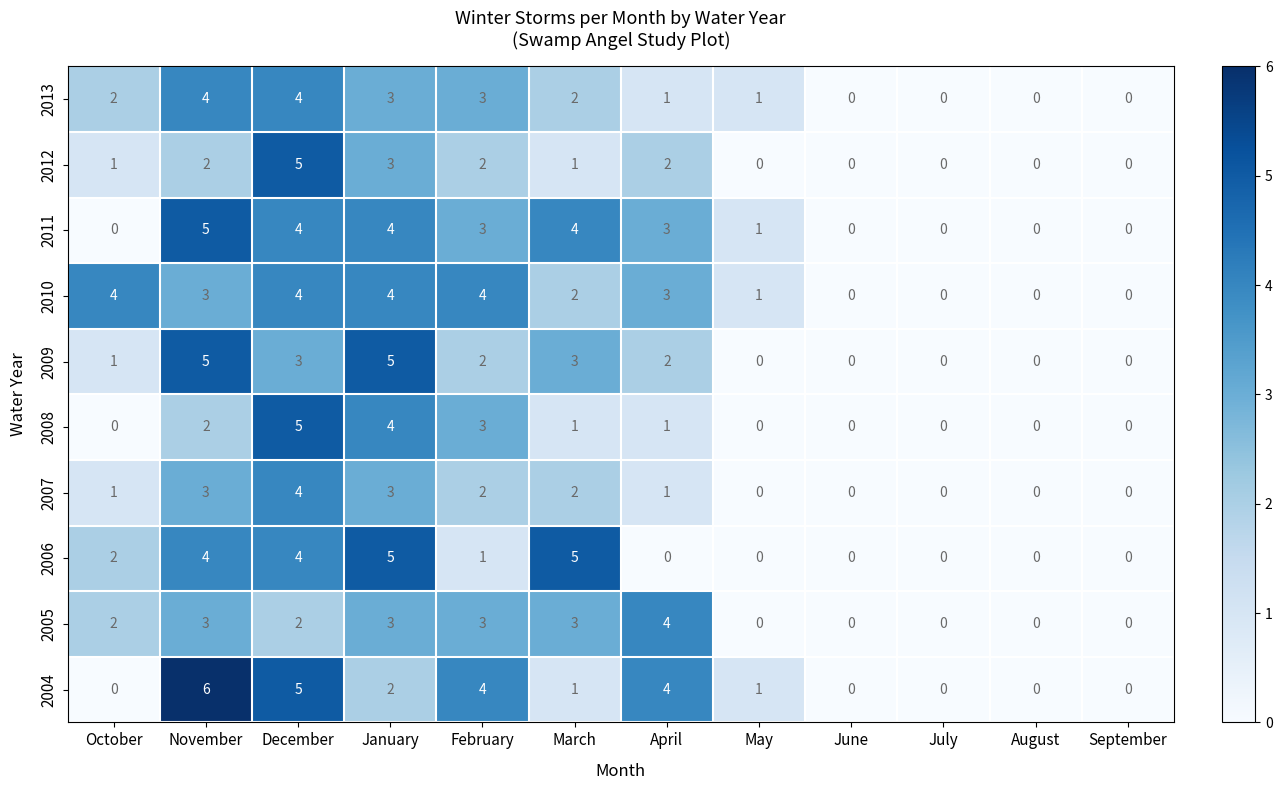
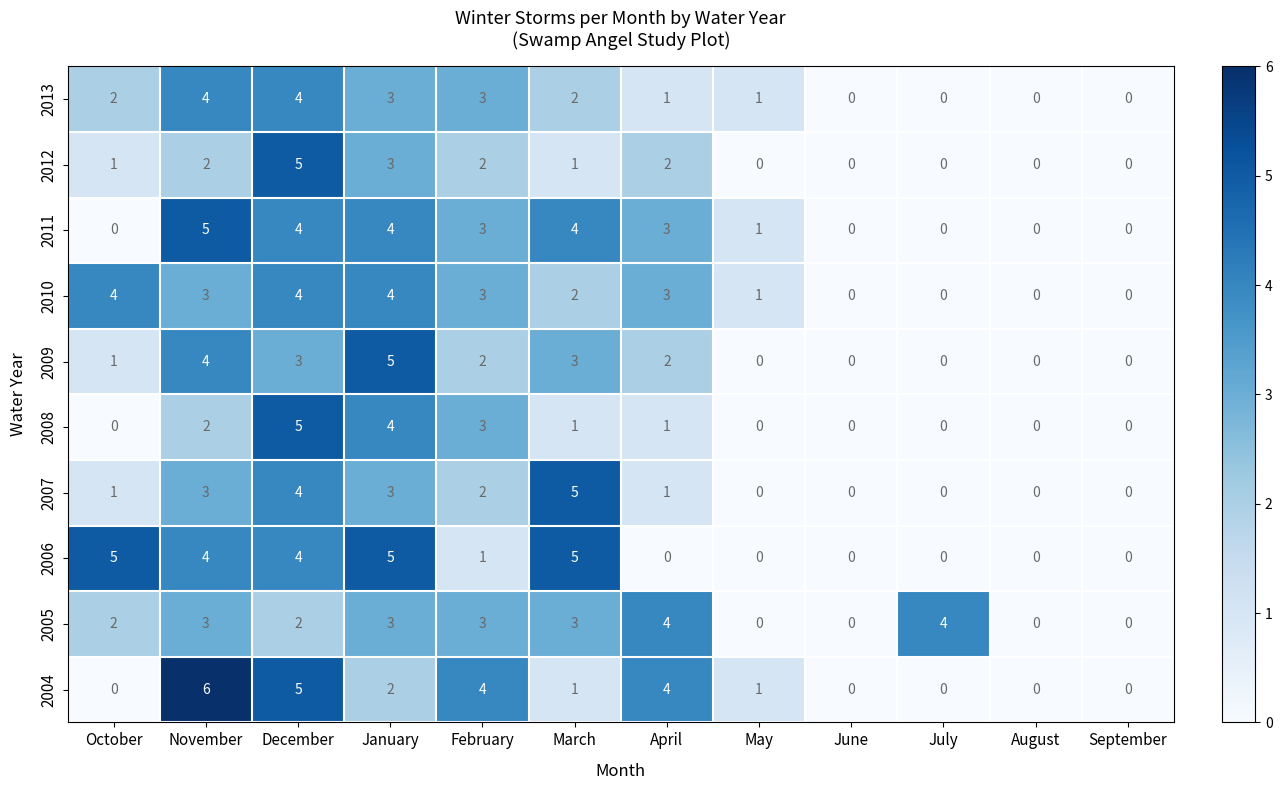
2010, February: 4 -> 3
2009, November: 5 -> 4
2007, March: 2 -> 5
2006, October: 2 -> 5
2005, July: 0 -> 4
